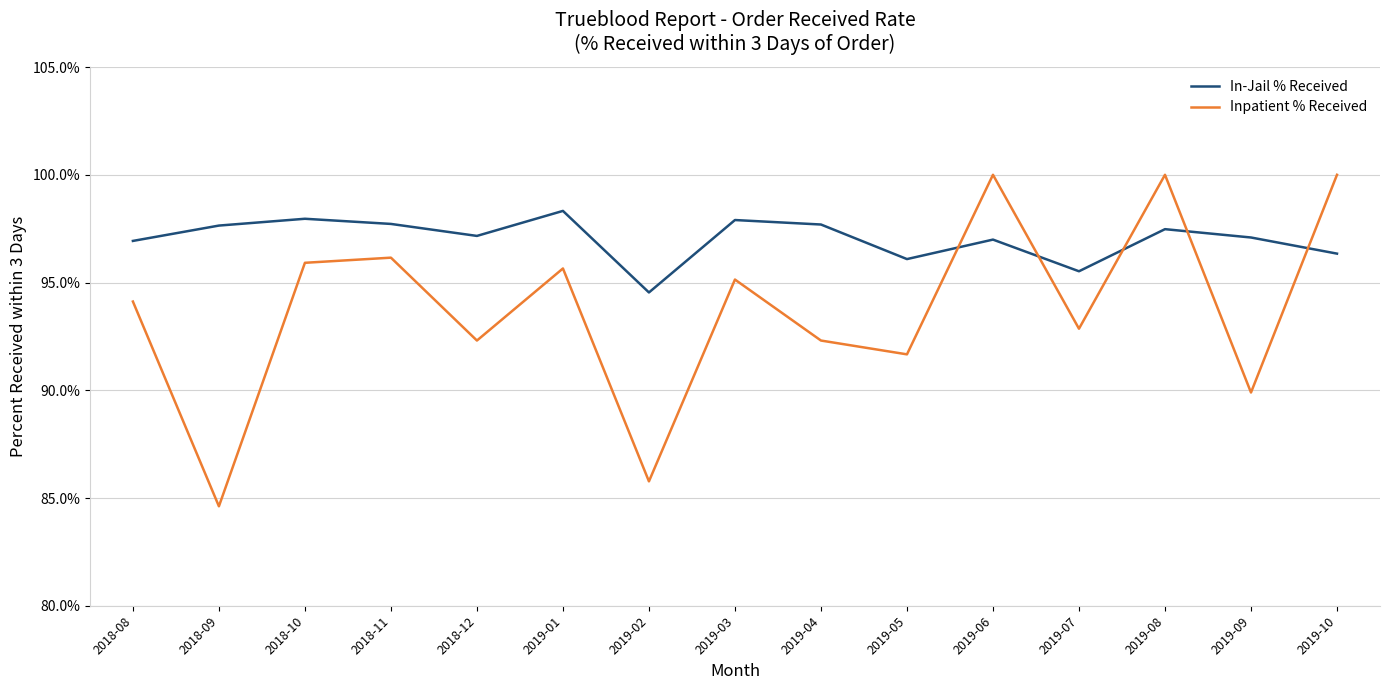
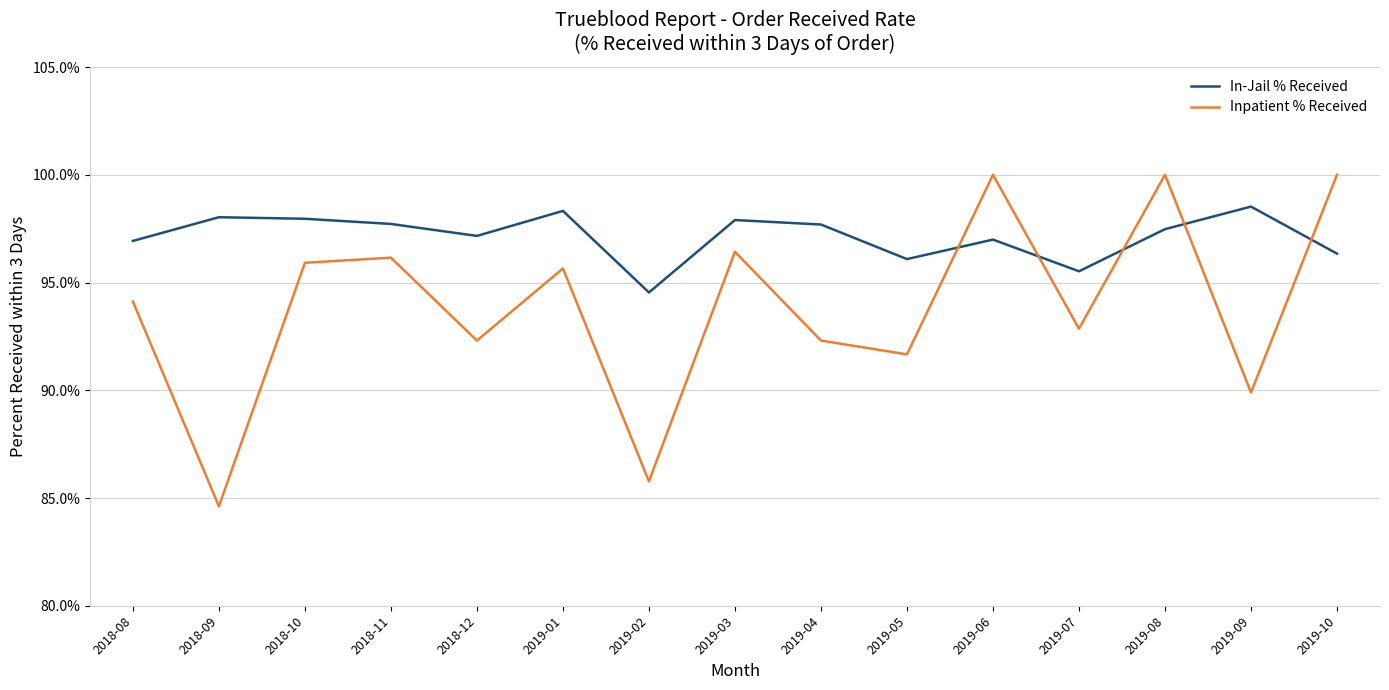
In-Jail % Received, 2018-09: 97.6% -> 98.0%
Inpatient % Received, 2019-03: 95.1% -> 96.4%
In-Jail % Received, 2019-09: 97.1% -> 98.5%
